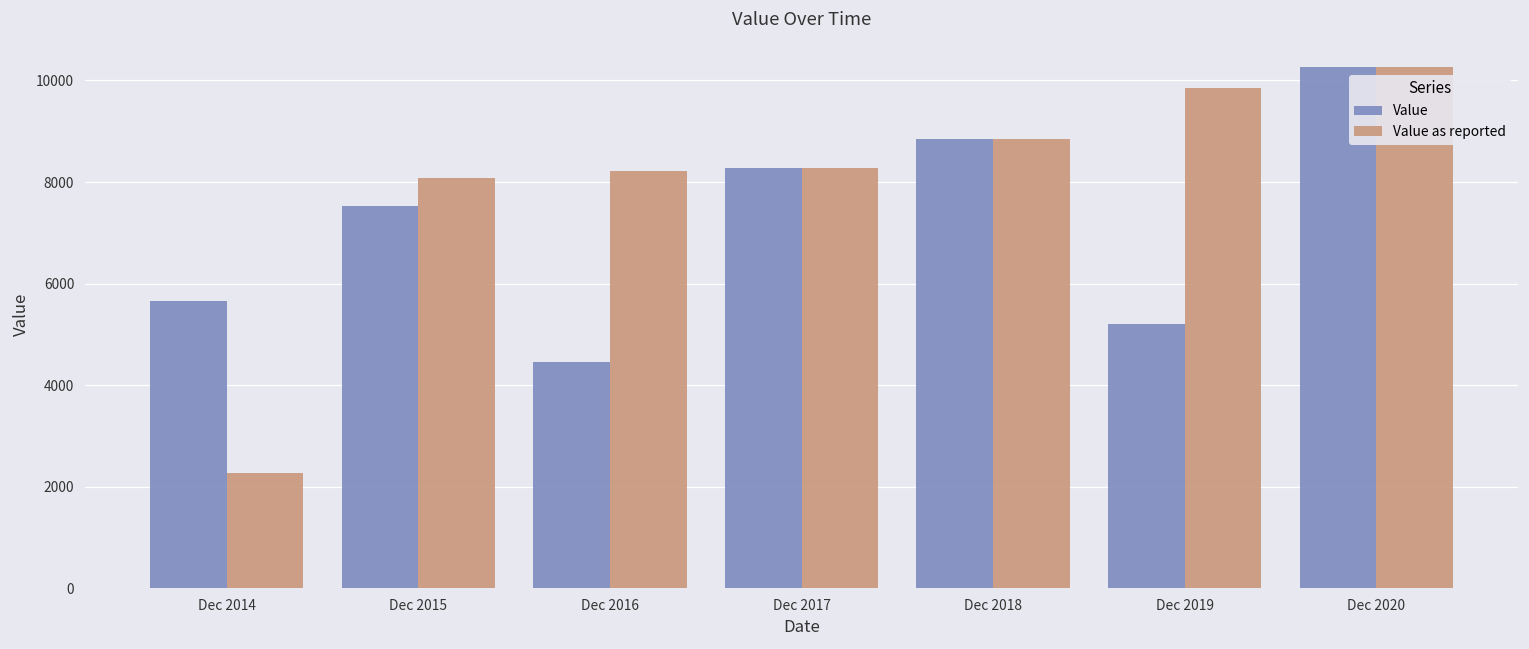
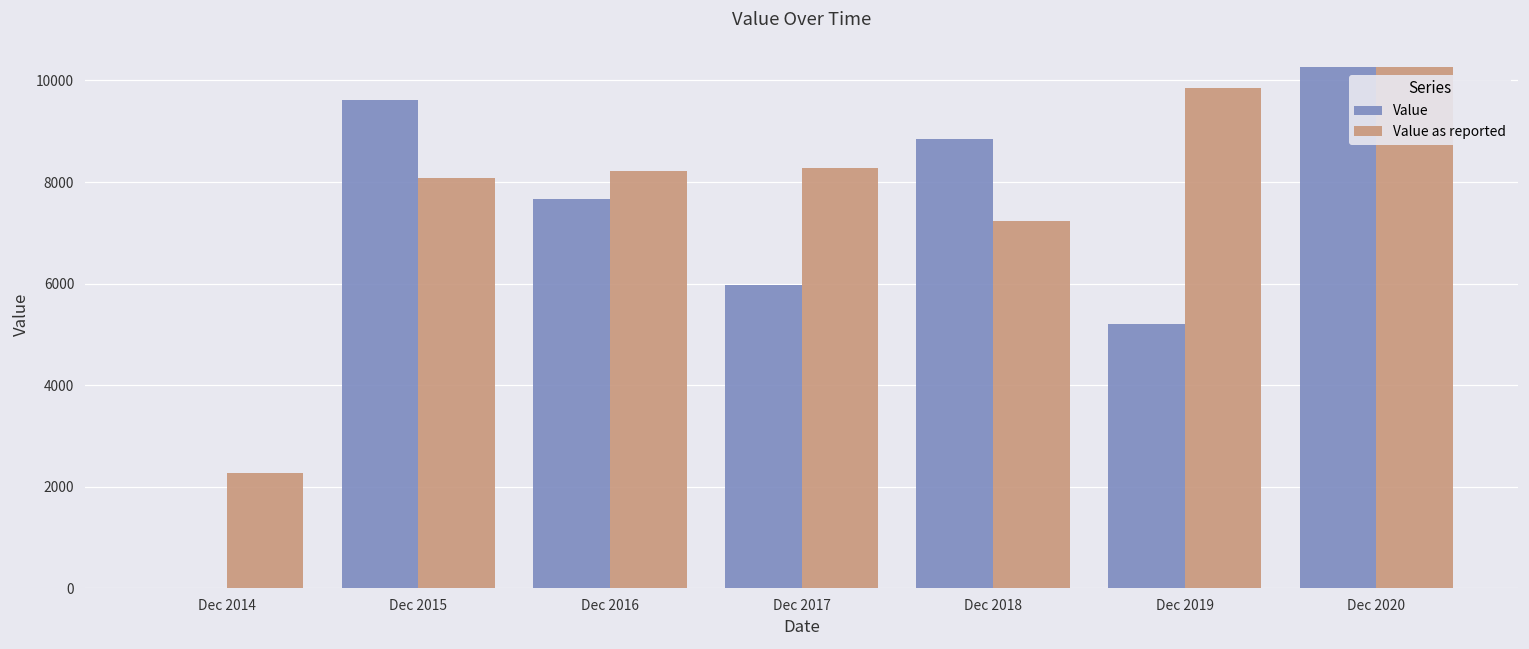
Value, Dec 2014: 5700 -> 0
Value, Dec 2015: 7500 -> 9600
Value, Dec 2016: 4500 -> 7700
Value, Dec 2017: 8300 -> 6000
Value as reported, Dec 2018: 8900 -> 7200
